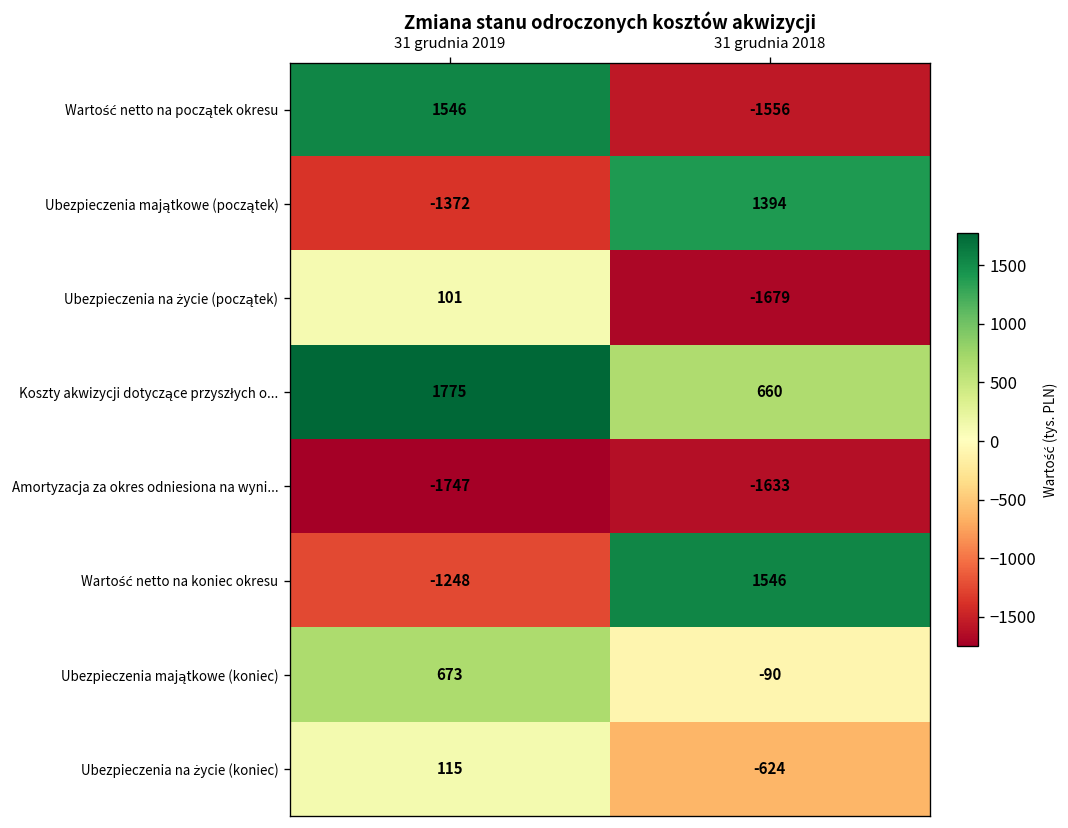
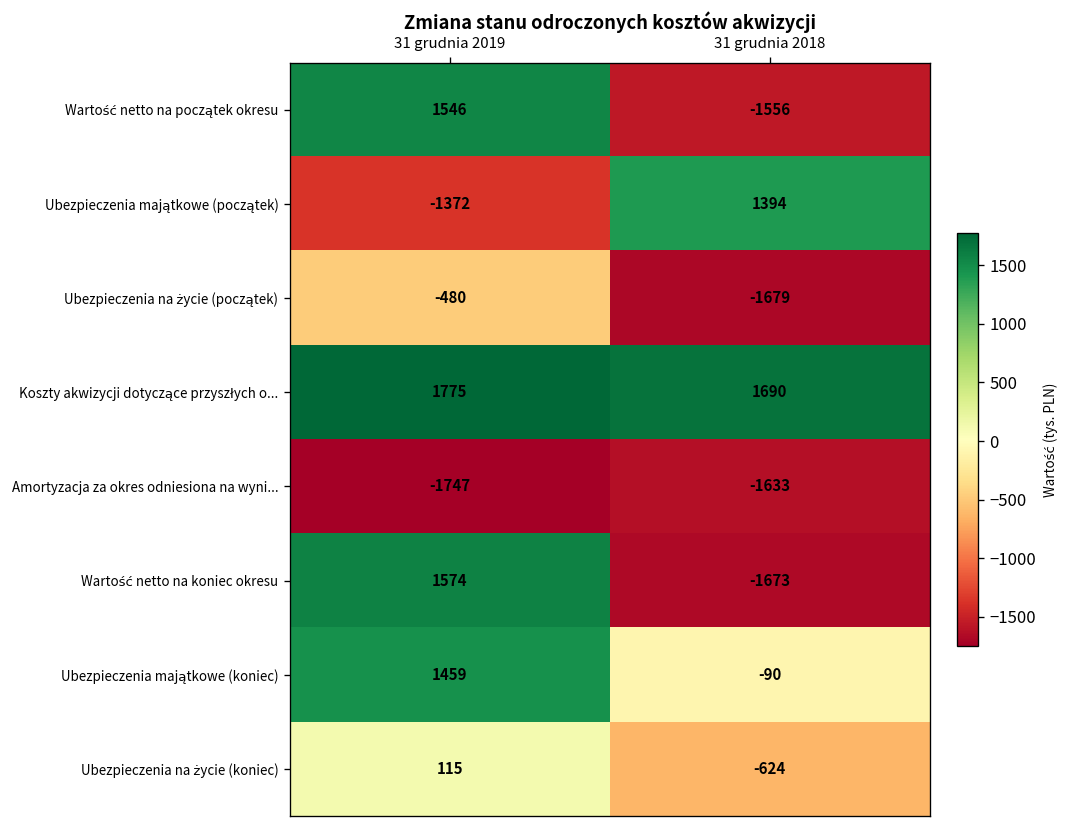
Ubezpieczenia na życie (początek), 31 grudnia 2019: 101 -> -480
Koszty akwizycji dotyczące przyszłych o..., 31 grudnia 2018: 660 -> 1690
Wartość netto na koniec okresu, 31 grudnia 2019: -1248 -> 1574
Wartość netto na koniec okresu, 31 grudnia 2018: 1546 -> -1673
Ubezpieczenia majątkowe (koniec), 31 grudnia 2019: 673 -> 1459
